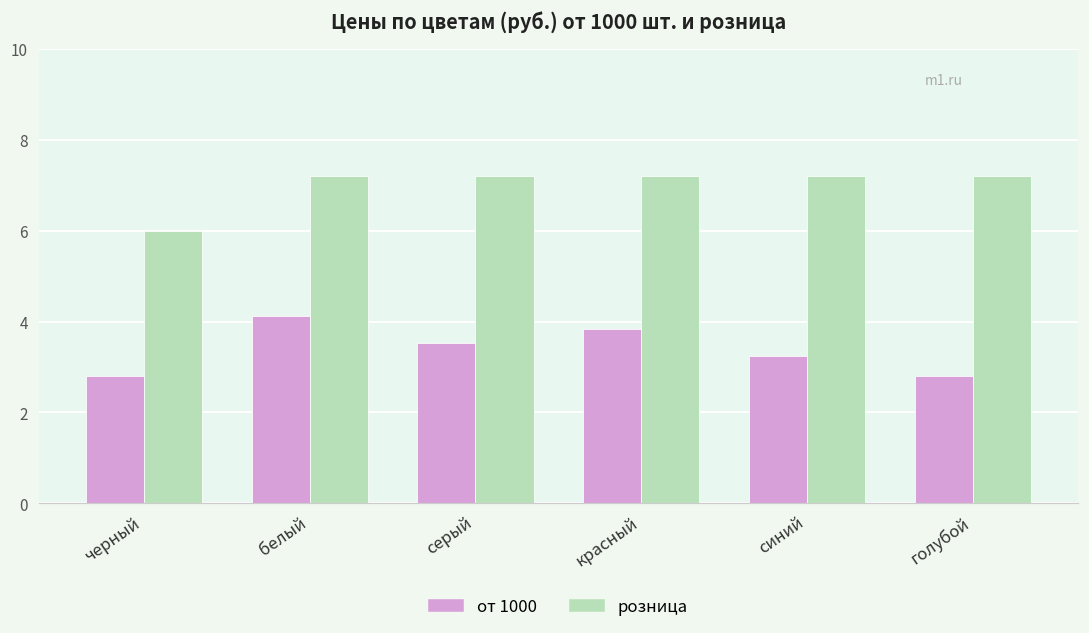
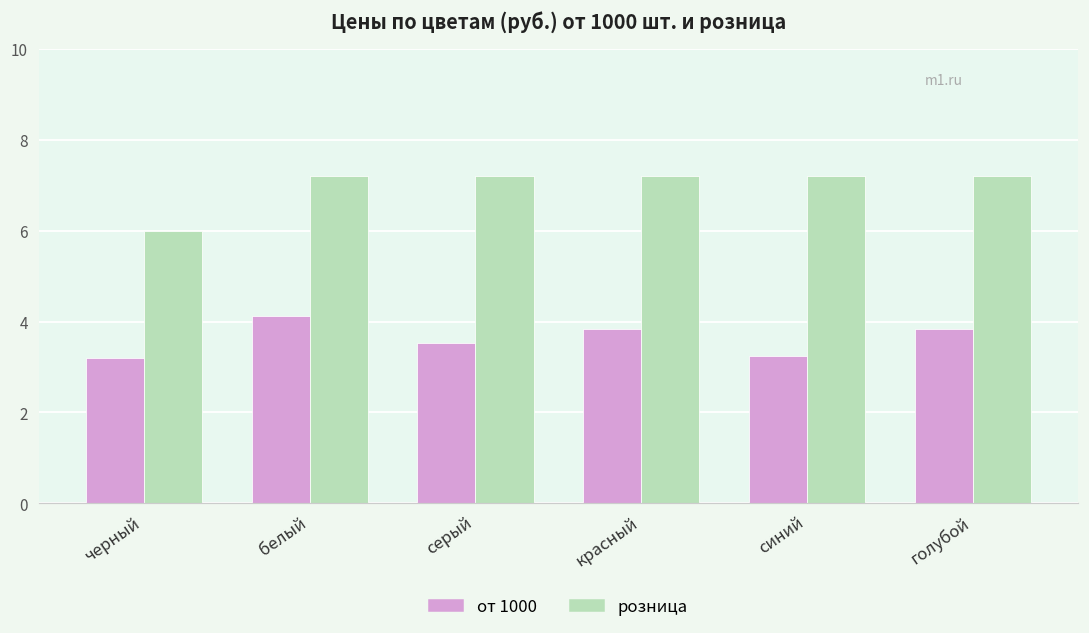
от 1000, черный: 2.8 -> 3.2
от 1000, голубой: 2.8 -> 3.8
